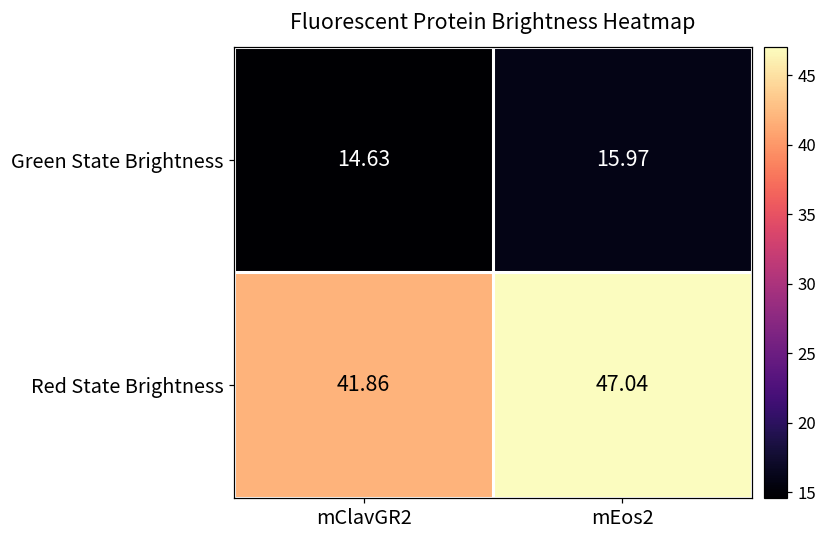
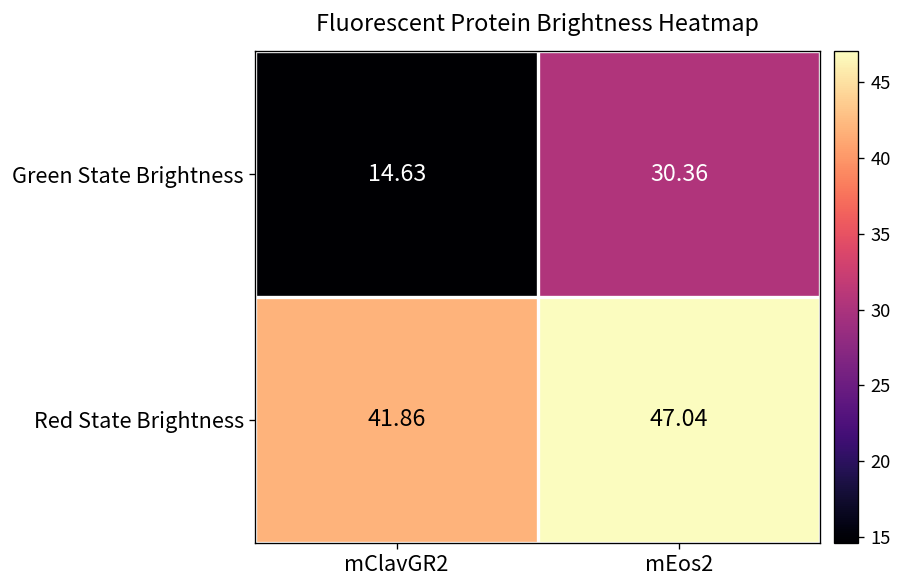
Green State Brightness, mEos2: 15.97 -> 30.36
